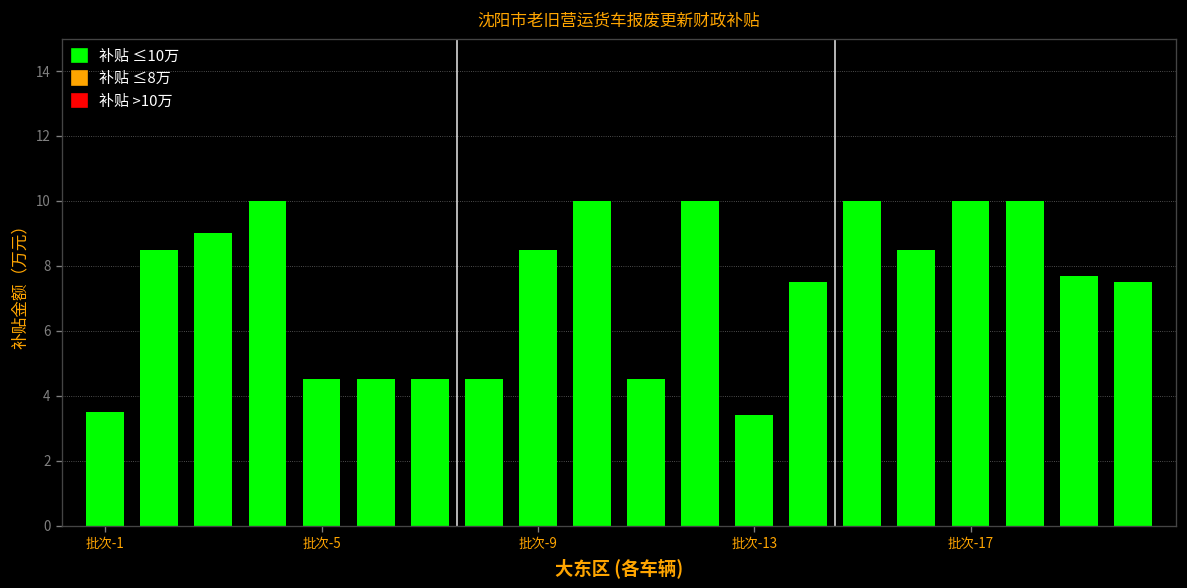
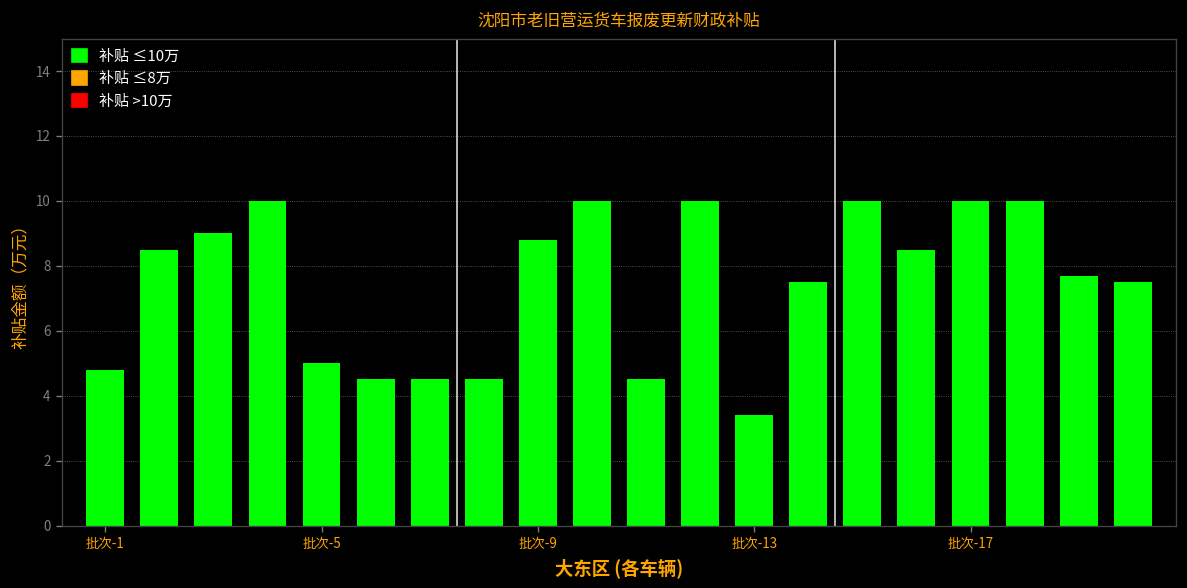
批次-1: 3.5 -> 4.8
批次-5: 4.5 -> 5.0
批次-9: 8.5 -> 8.8
